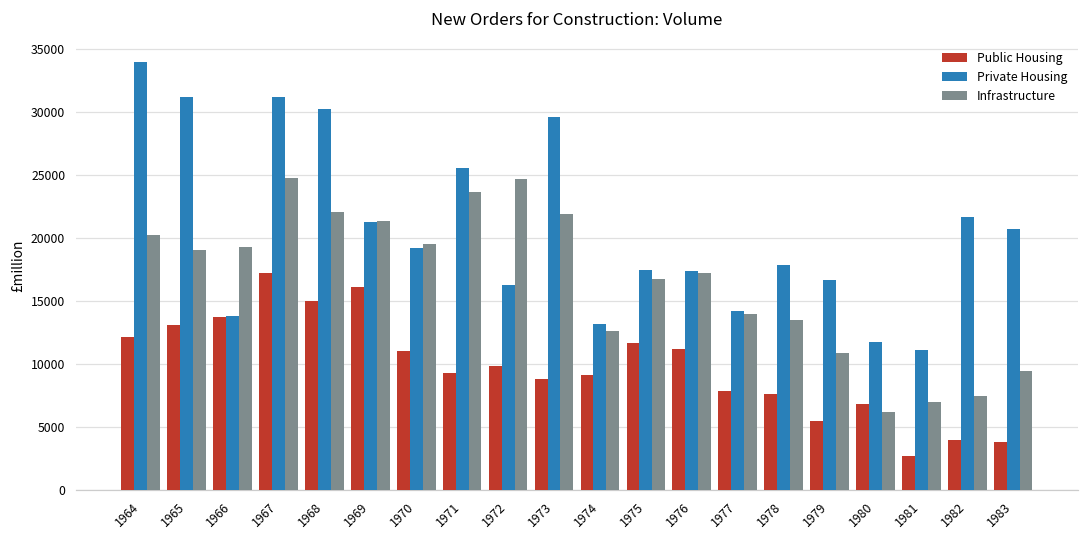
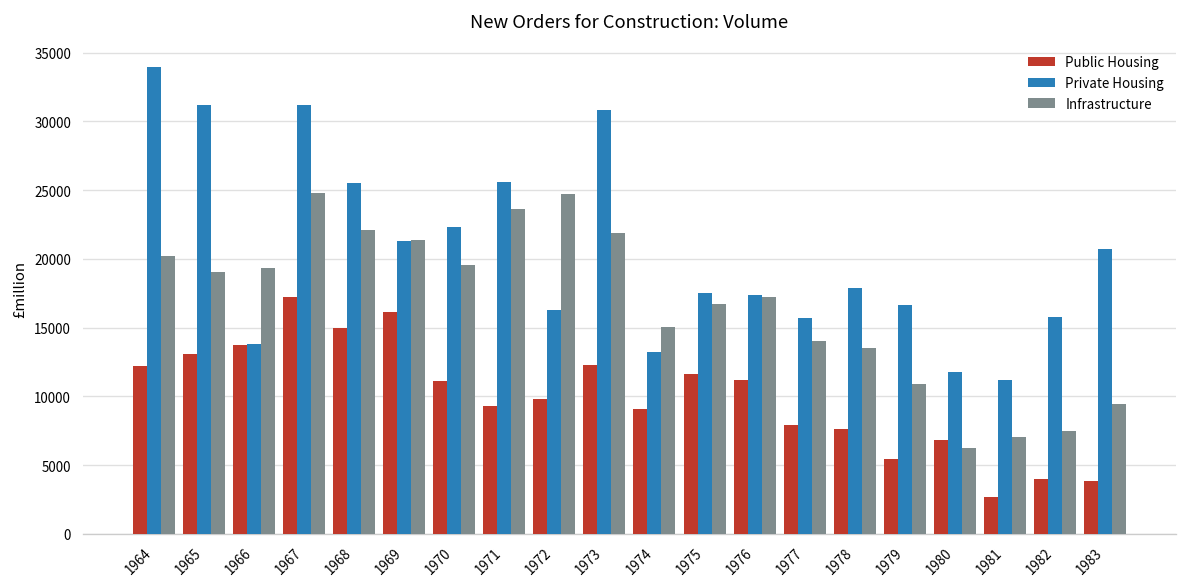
Private Housing, 1968: 30300 -> 25500
Private Housing, 1970: 19200 -> 22300
Public Housing, 1973: 8800 -> 12200
Private Housing, 1973: 29600 -> 30800
Infrastructure, 1974: 12700 -> 15000
Private Housing, 1977: 14200 -> 15700
Private Housing, 1982: 21700 -> 15800
